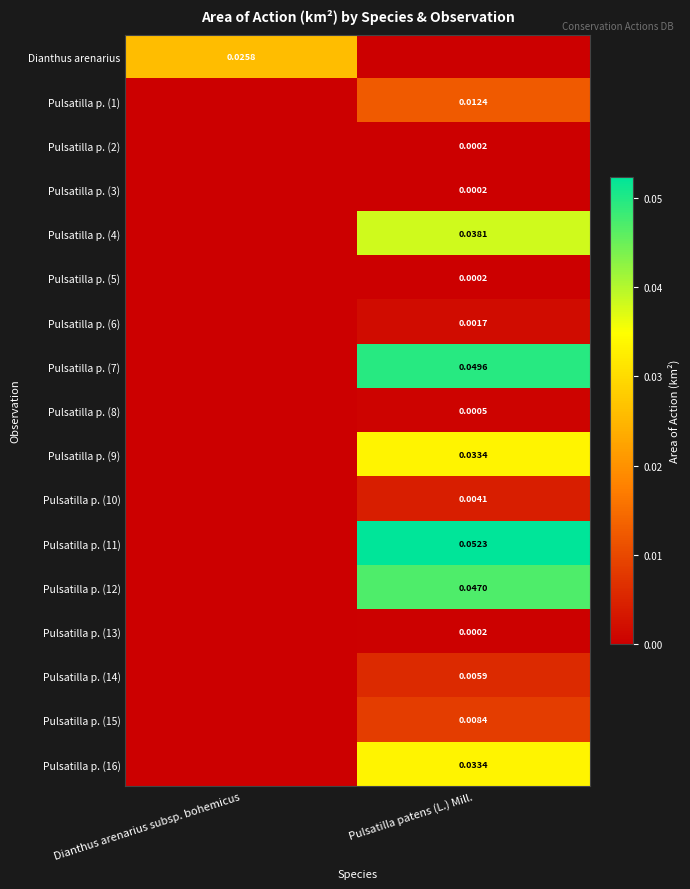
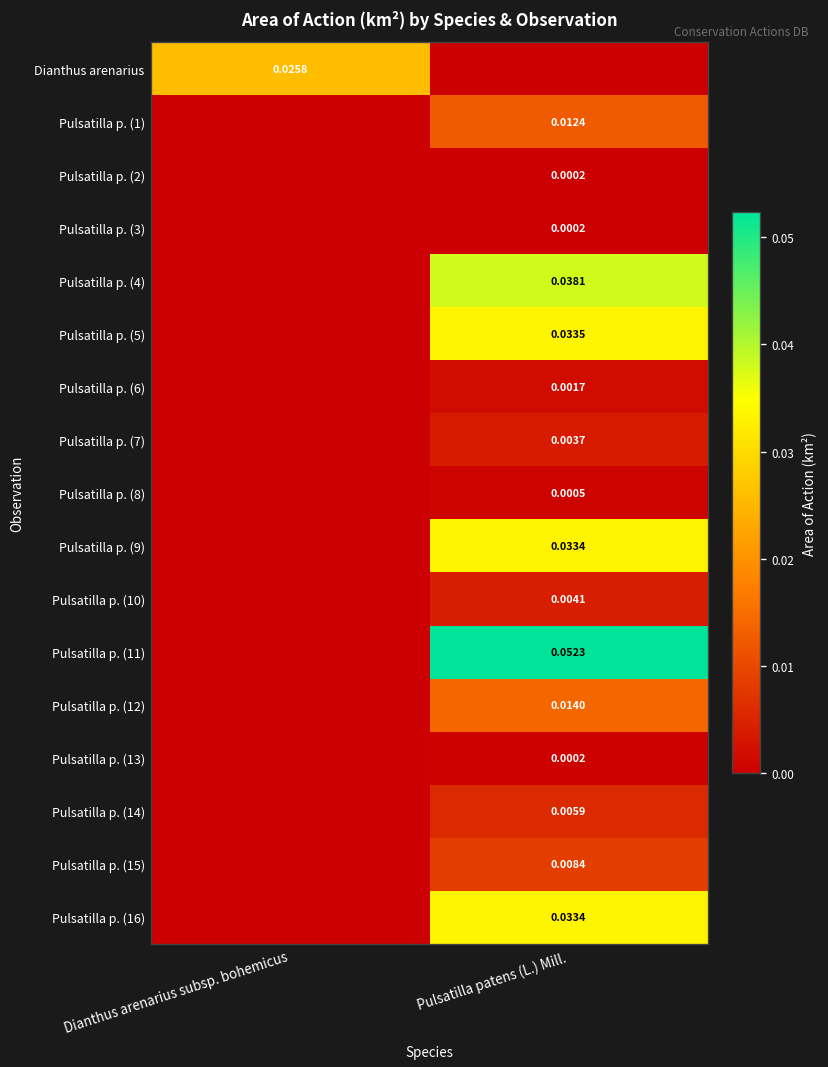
Pulsatilla p. (5), Pulsatilla patens (L.) Mill.: 0.0002 -> 0.0335
Pulsatilla p. (7), Pulsatilla patens (L.) Mill.: 0.0496 -> 0.0037
Pulsatilla p. (12), Pulsatilla patens (L.) Mill.: 0.0470 -> 0.0140
